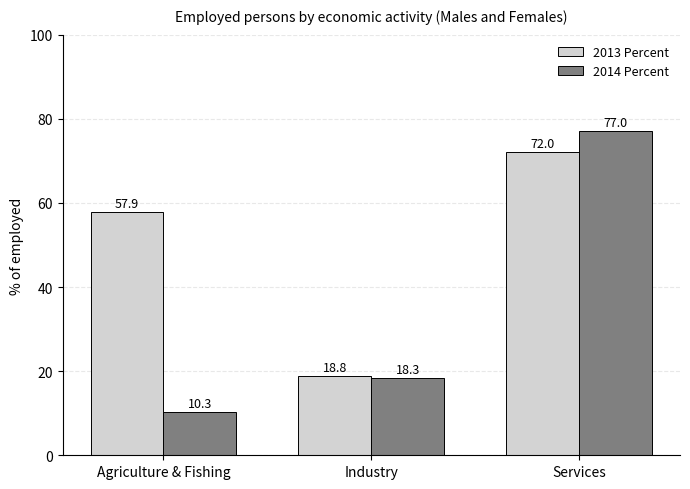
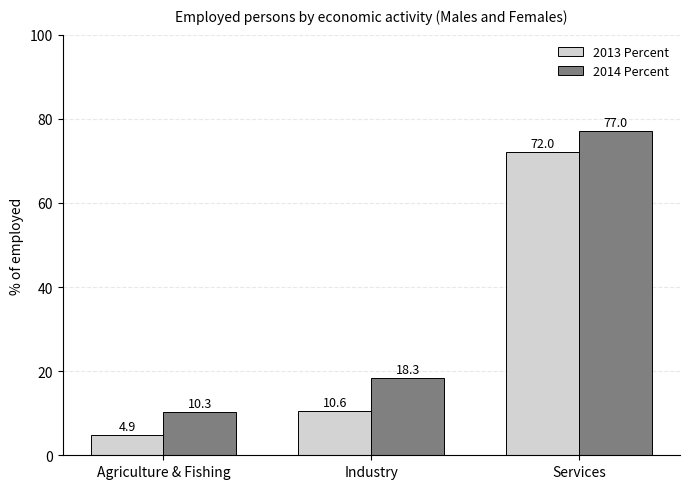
2013 Percent, Agriculture & Fishing: 57.9 -> 4.9
2013 Percent, Industry: 18.8 -> 10.6
